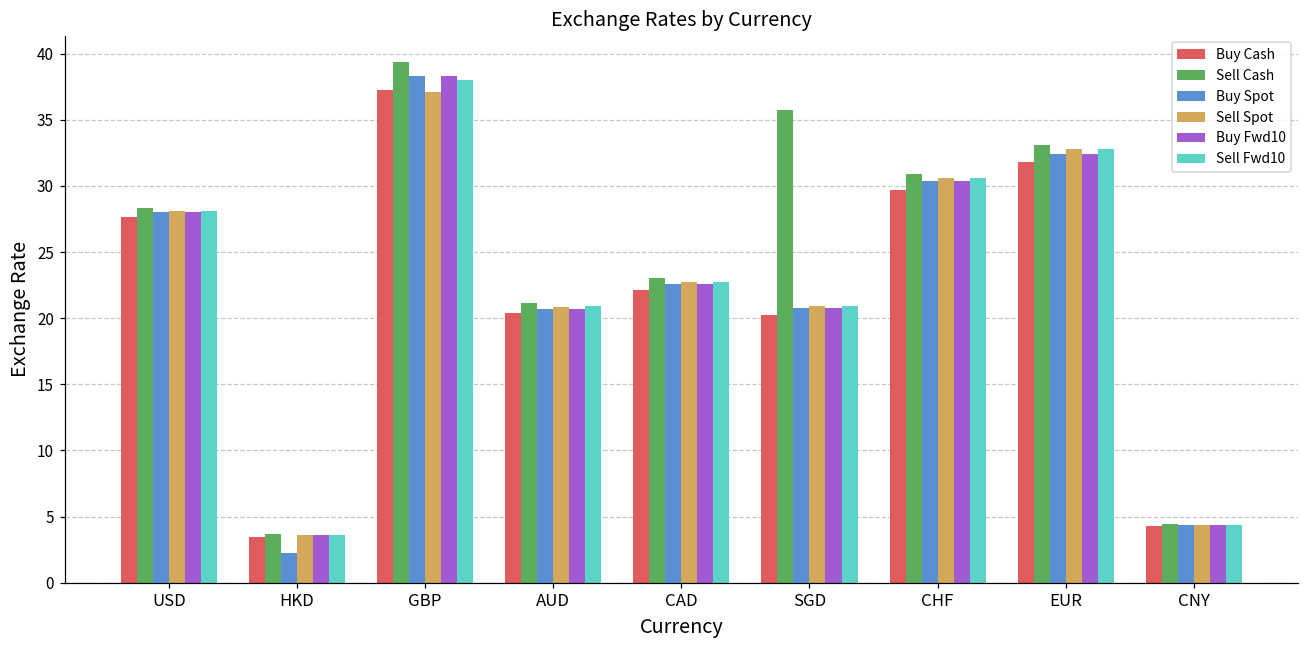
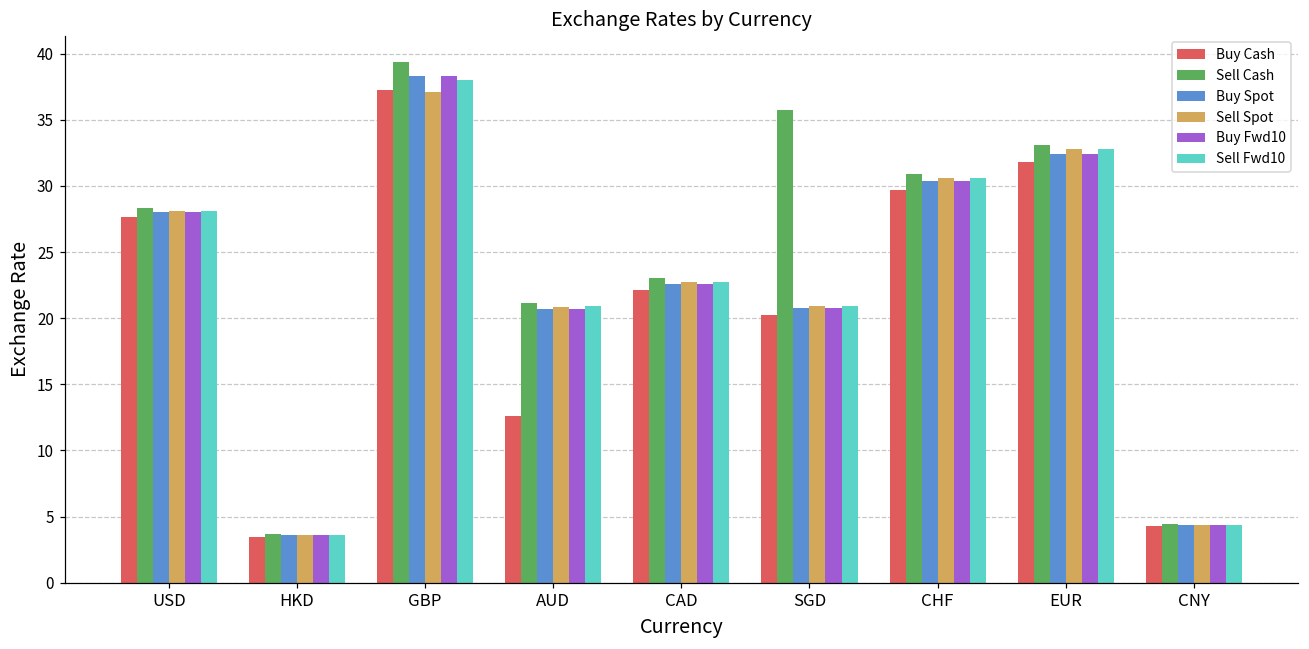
Buy Spot, HKD: 2.2 -> 3.6
Buy Cash, AUD: 20.4 -> 12.6
